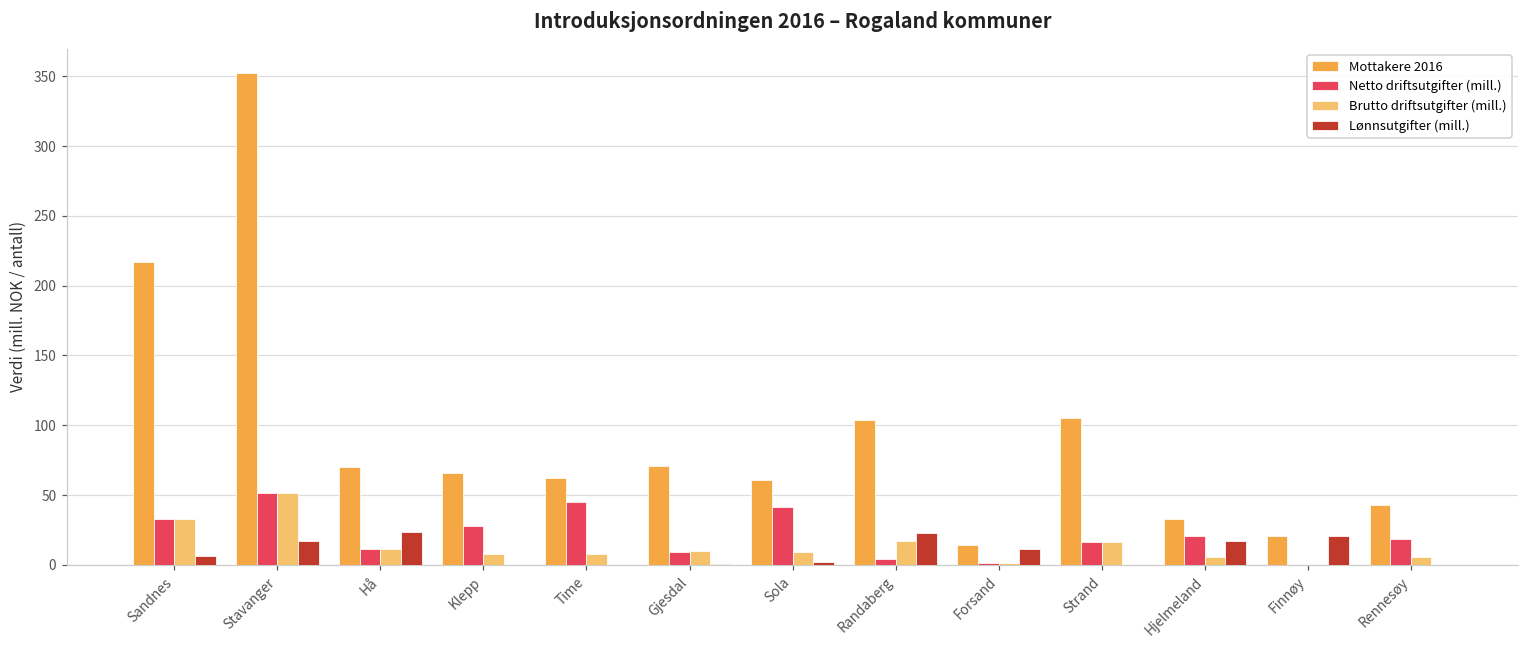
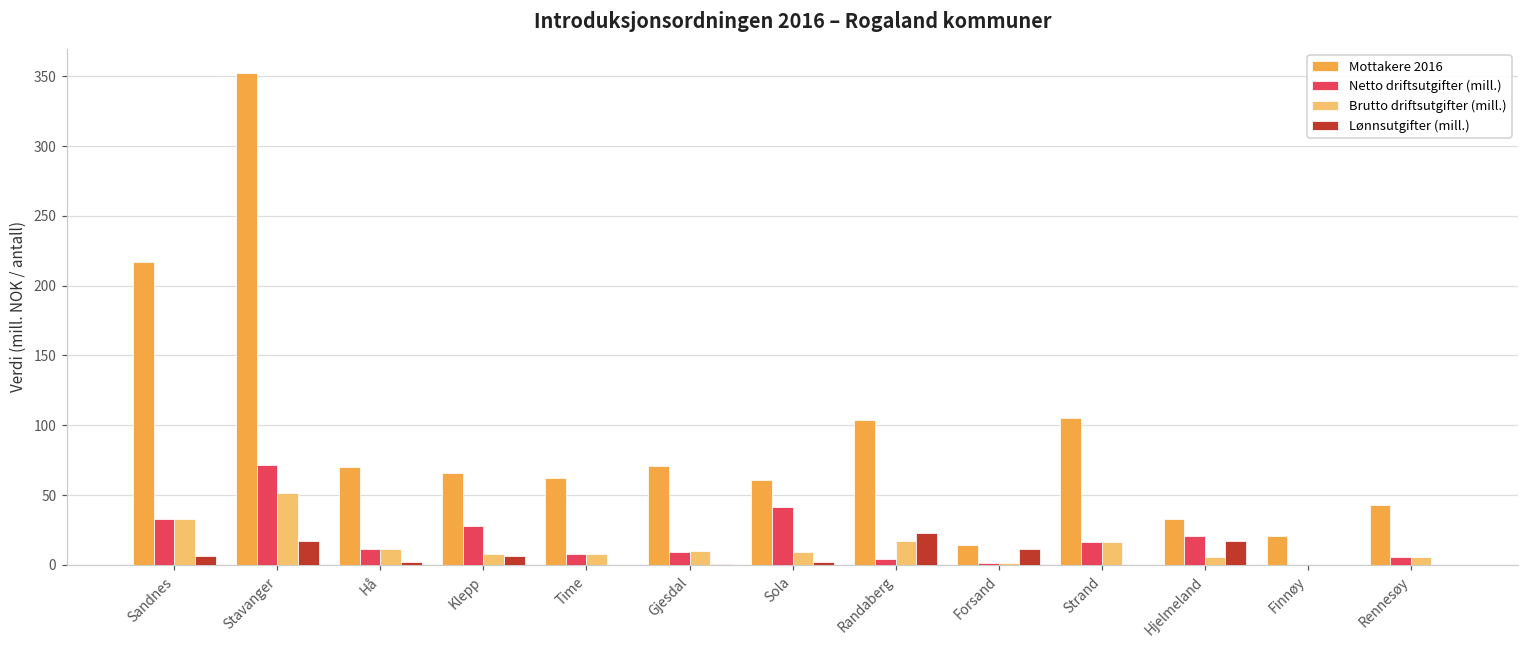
Netto driftsutgifter (mill.), Stavanger: 51 -> 72
Lønnsutgifter (mill.), Hå: 23 -> 2
Lønnsutgifter (mill.), Klepp: 0 -> 7
Netto driftsutgifter (mill.), Time: 45 -> 8
Lønnsutgifter (mill.), Finnøy: 21 -> 0
Netto driftsutgifter (mill.), Rennesøy: 19 -> 6
